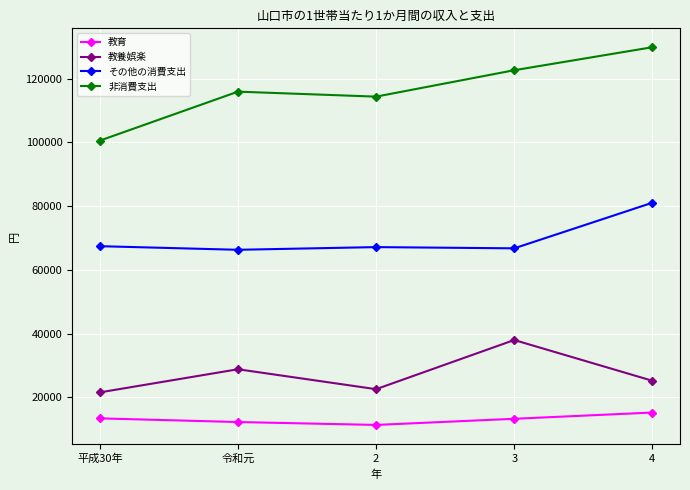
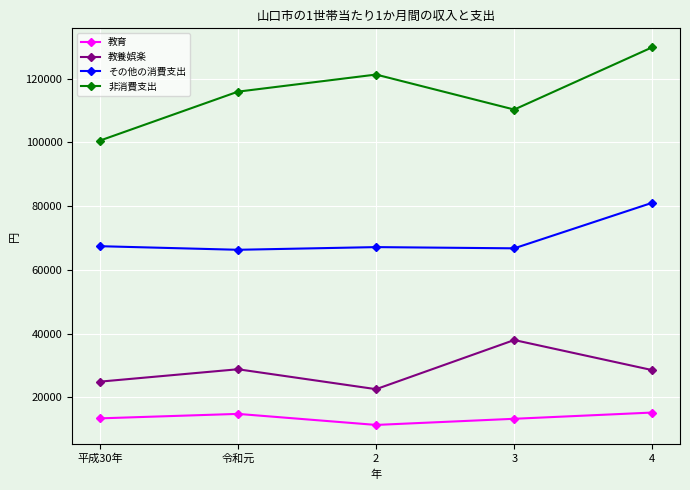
教養娯楽, 平成30年: 22000 -> 25000
教育, 令和元: 12000 -> 15000
非消費支出, 2: 114000 -> 121000
非消費支出, 3: 123000 -> 110000
教養娯楽, 4: 25000 -> 28000
